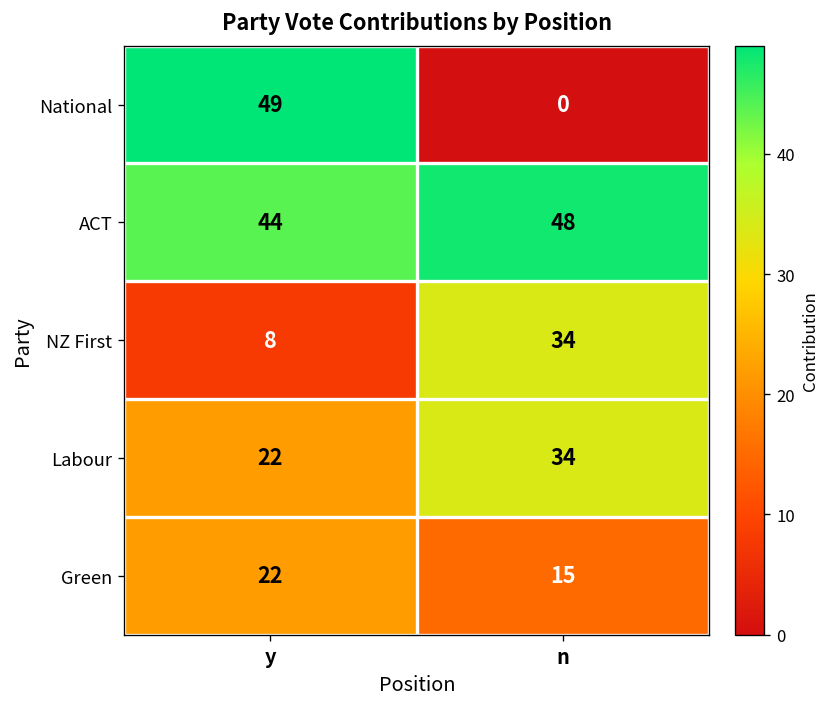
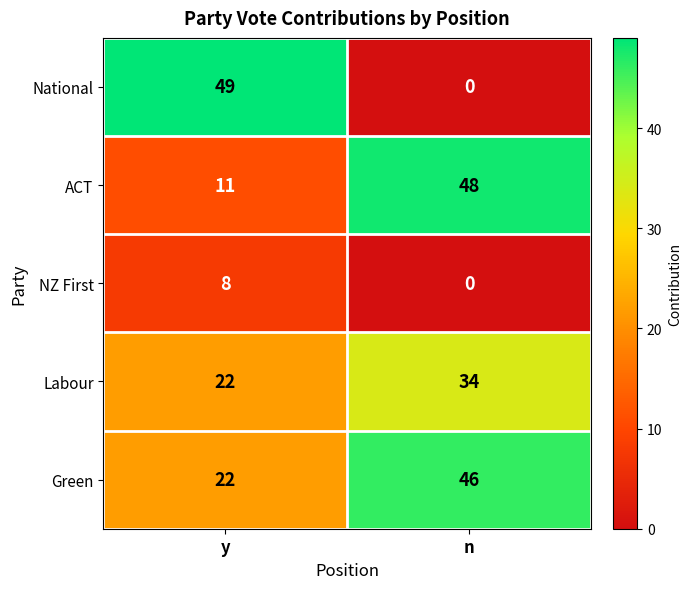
ACT, y: 44 -> 11
NZ First, n: 34 -> 0
Green, n: 15 -> 46
